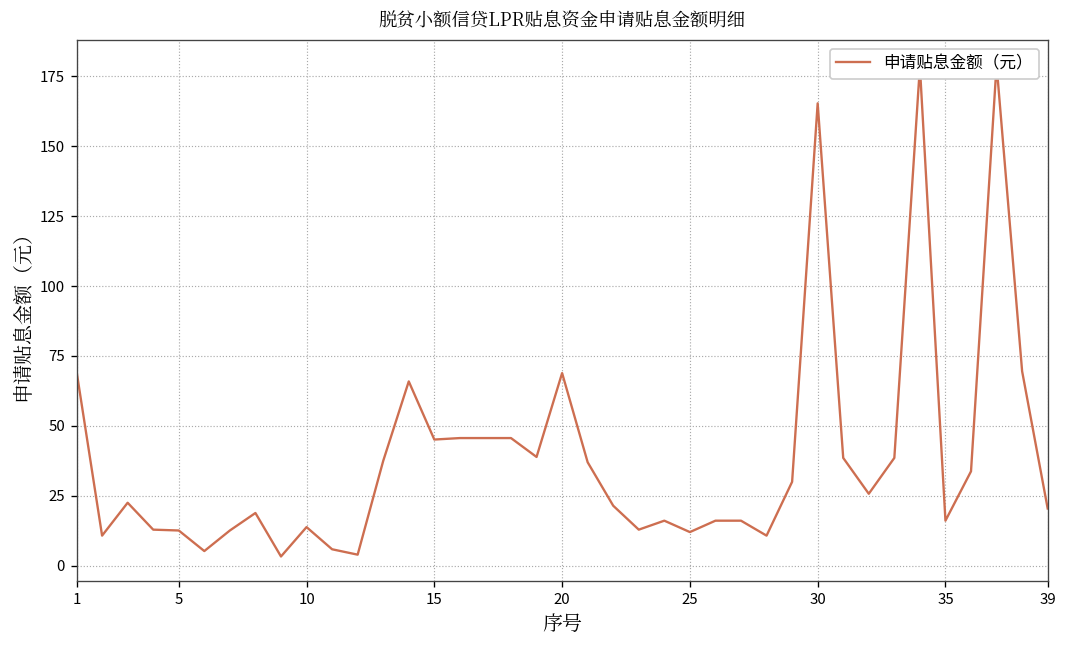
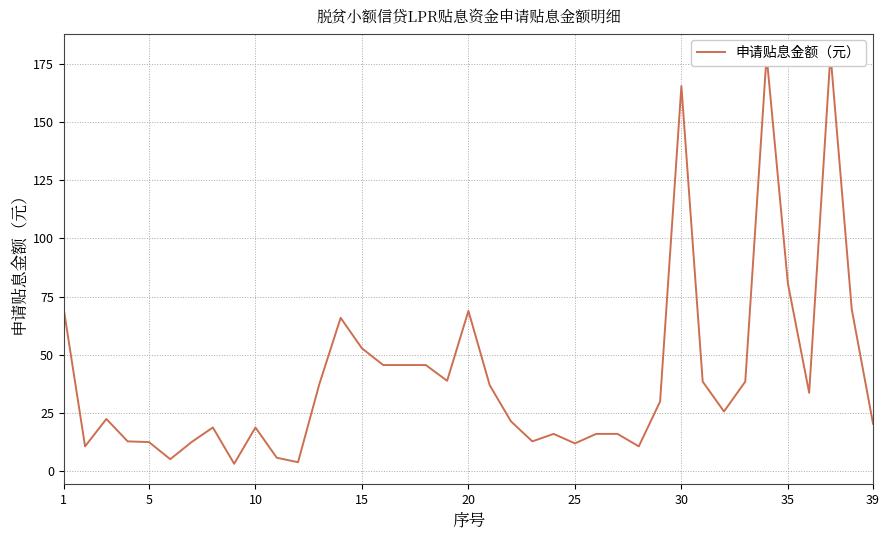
10: 14 -> 19
15: 45 -> 53
35: 16 -> 81
